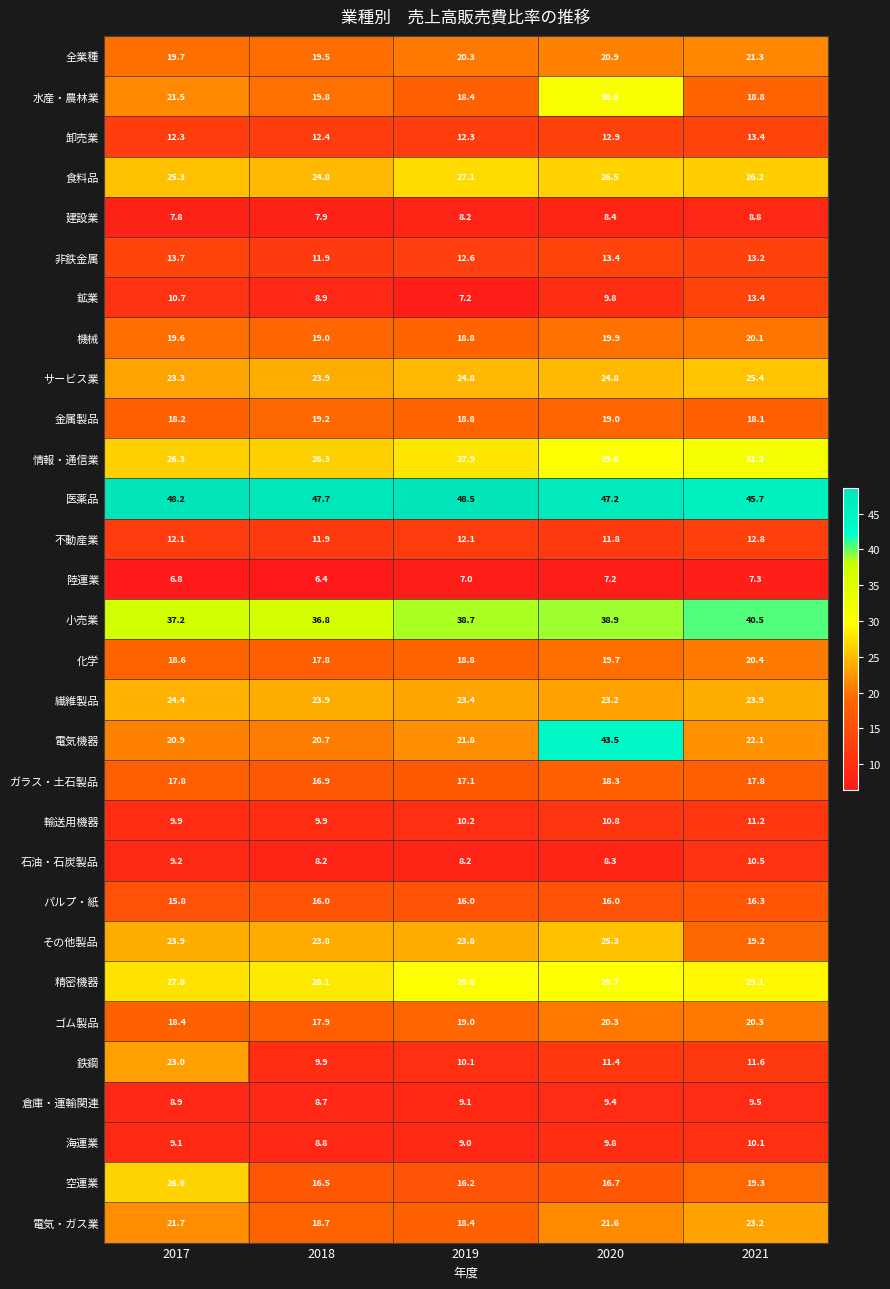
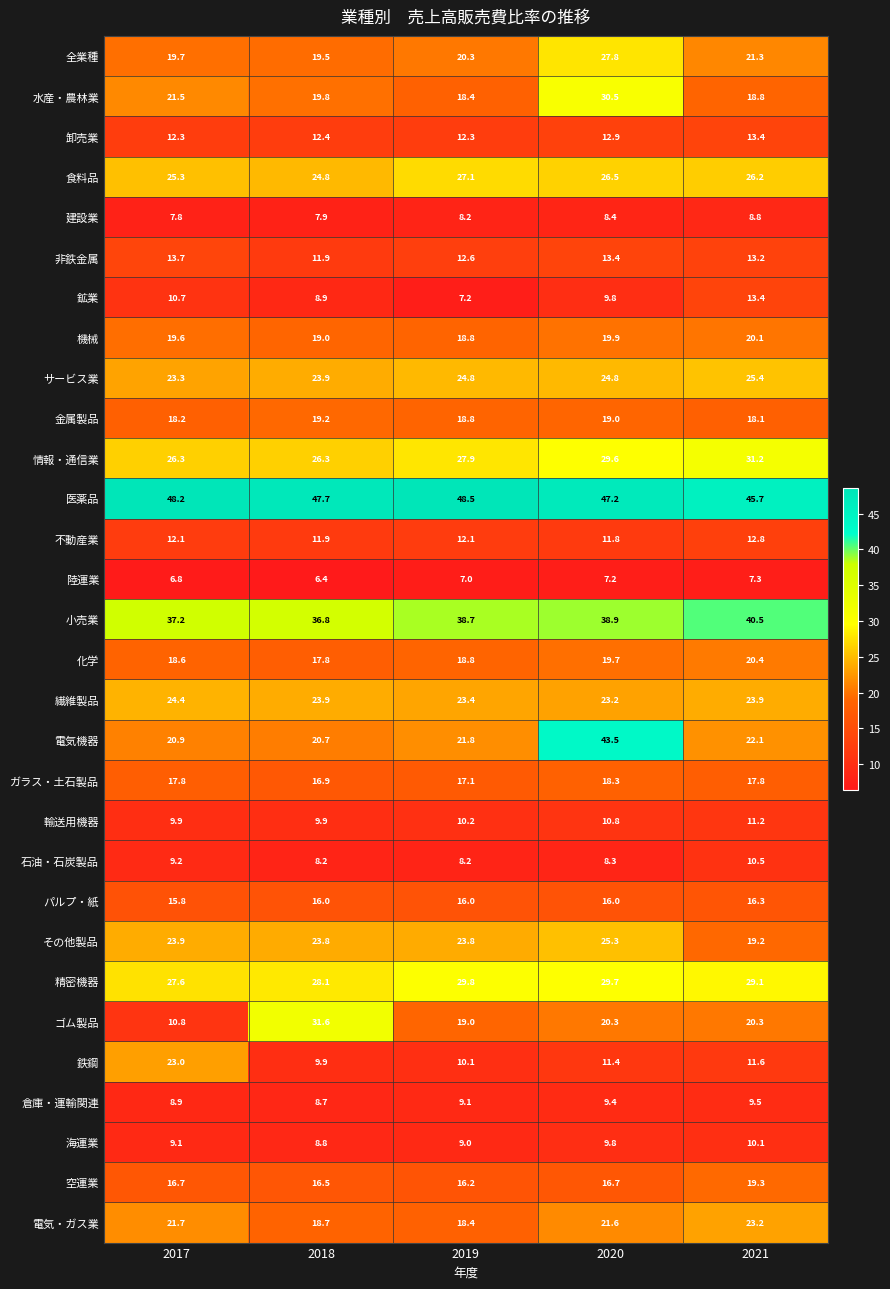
全業種, 2020: 20.9 -> 27.8
ゴム製品, 2017: 18.4 -> 10.8
ゴム製品, 2018: 17.9 -> 31.6
空運業, 2017: 26.6 -> 16.7
